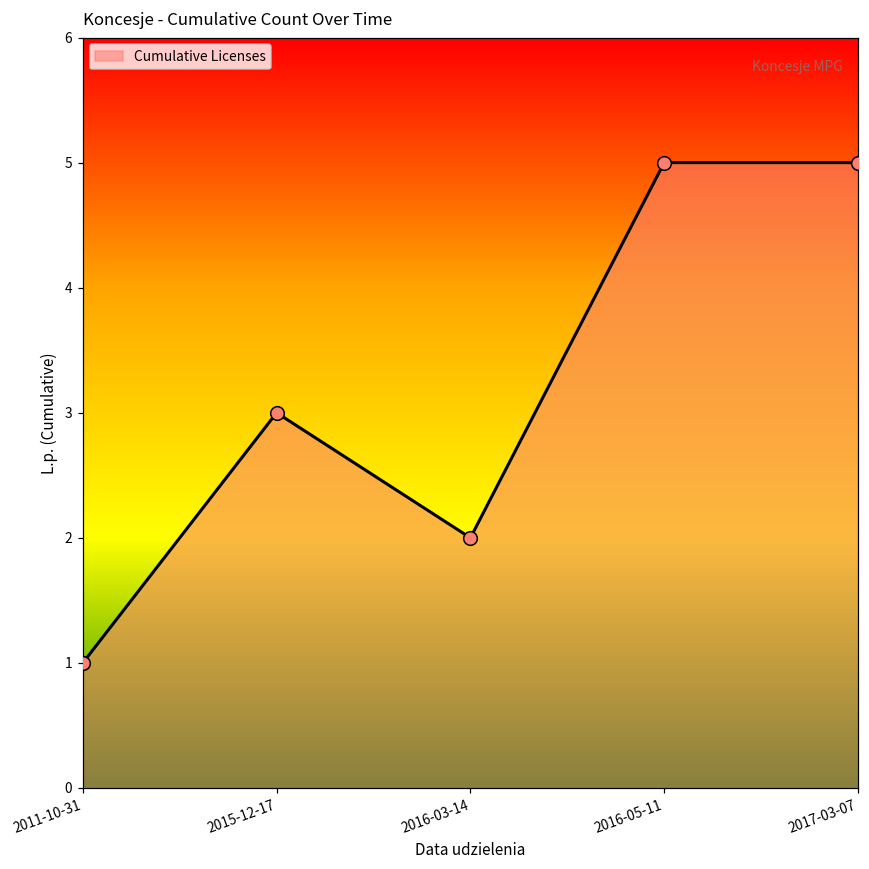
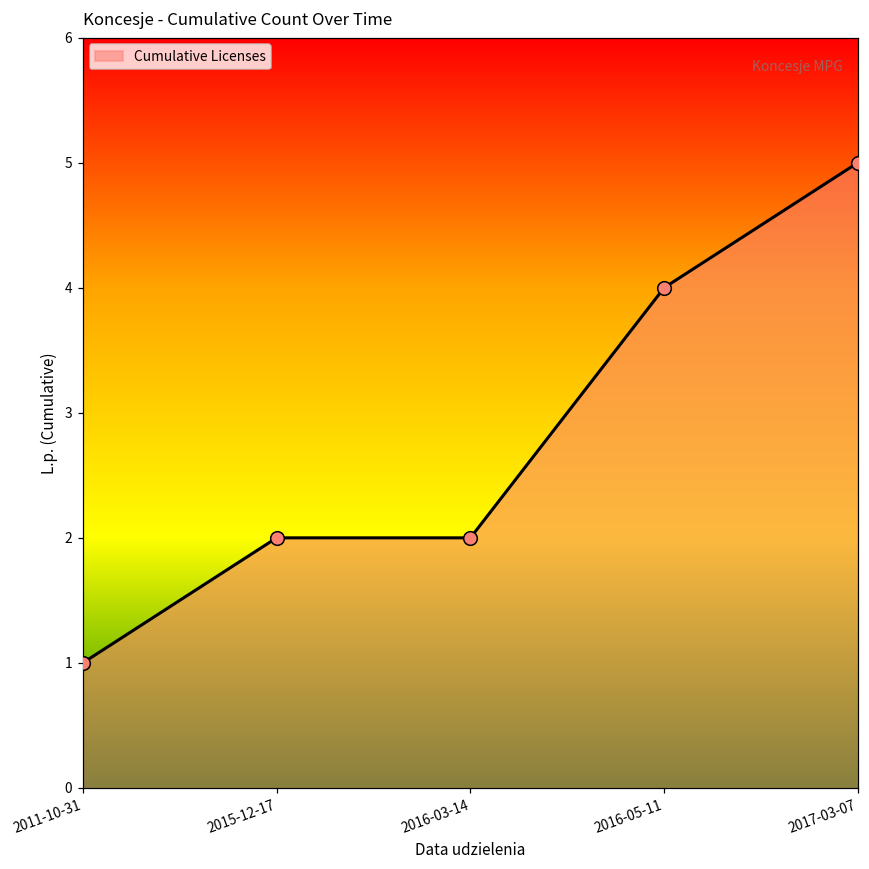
2015-12-17: 3 -> 2
2016-05-11: 5 -> 4
